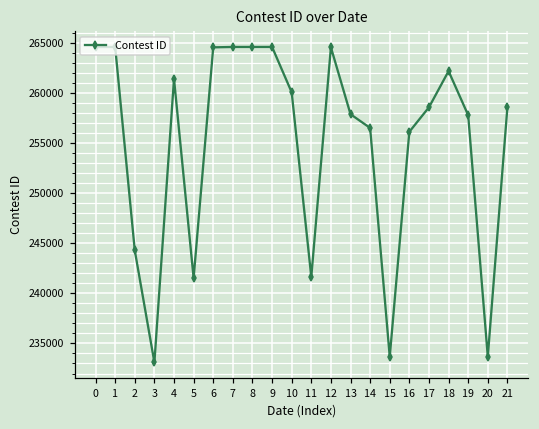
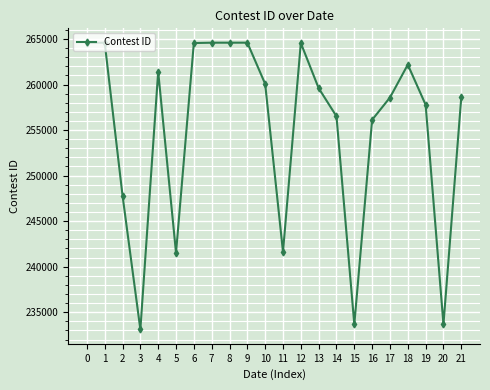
2: 244000 -> 248000
13: 258000 -> 260000
